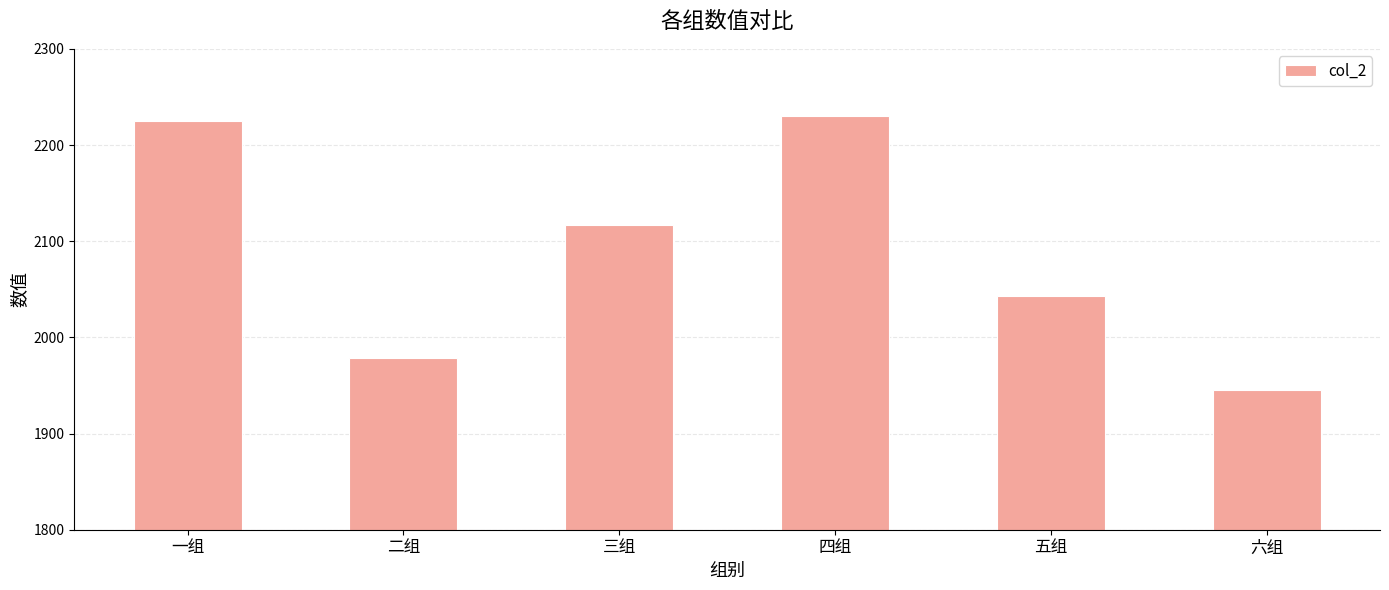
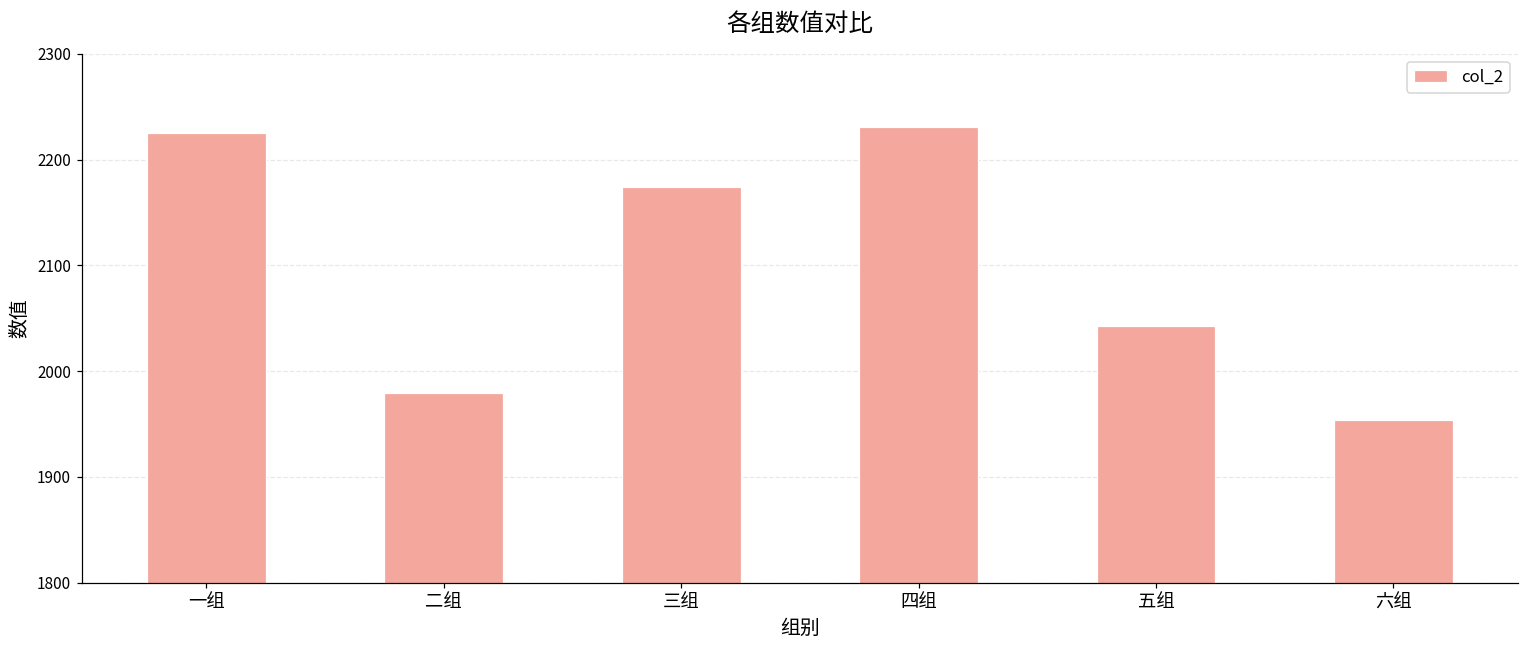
三组: 2120 -> 2170
六组: 1945 -> 1954
